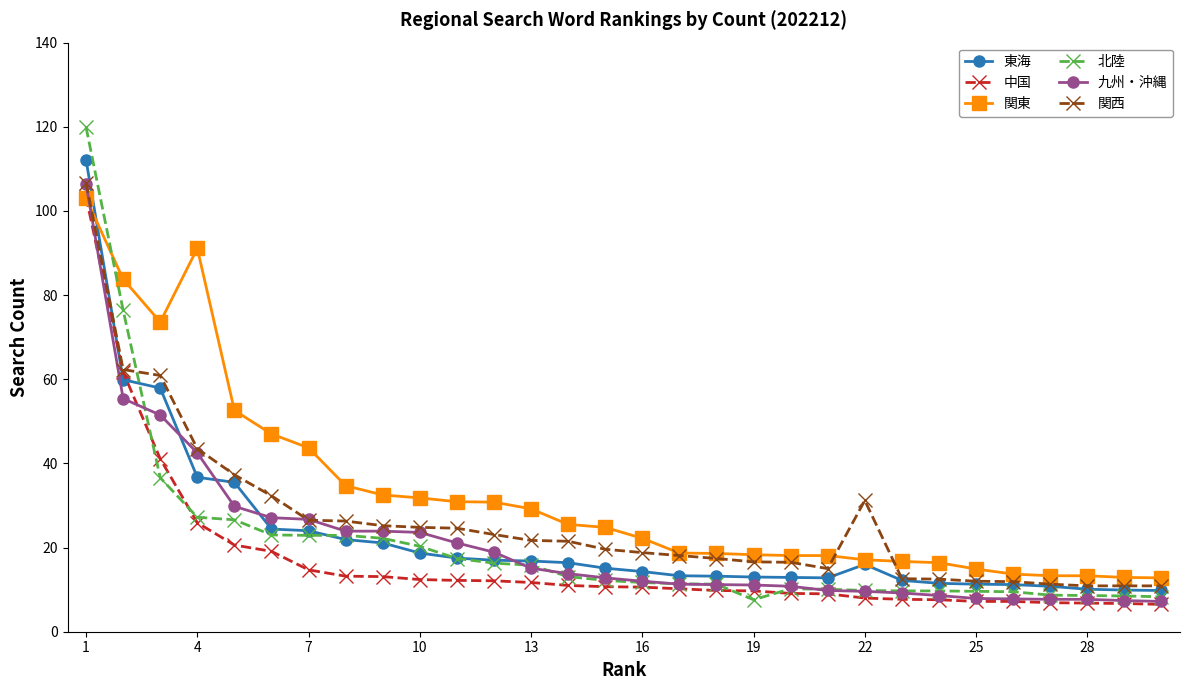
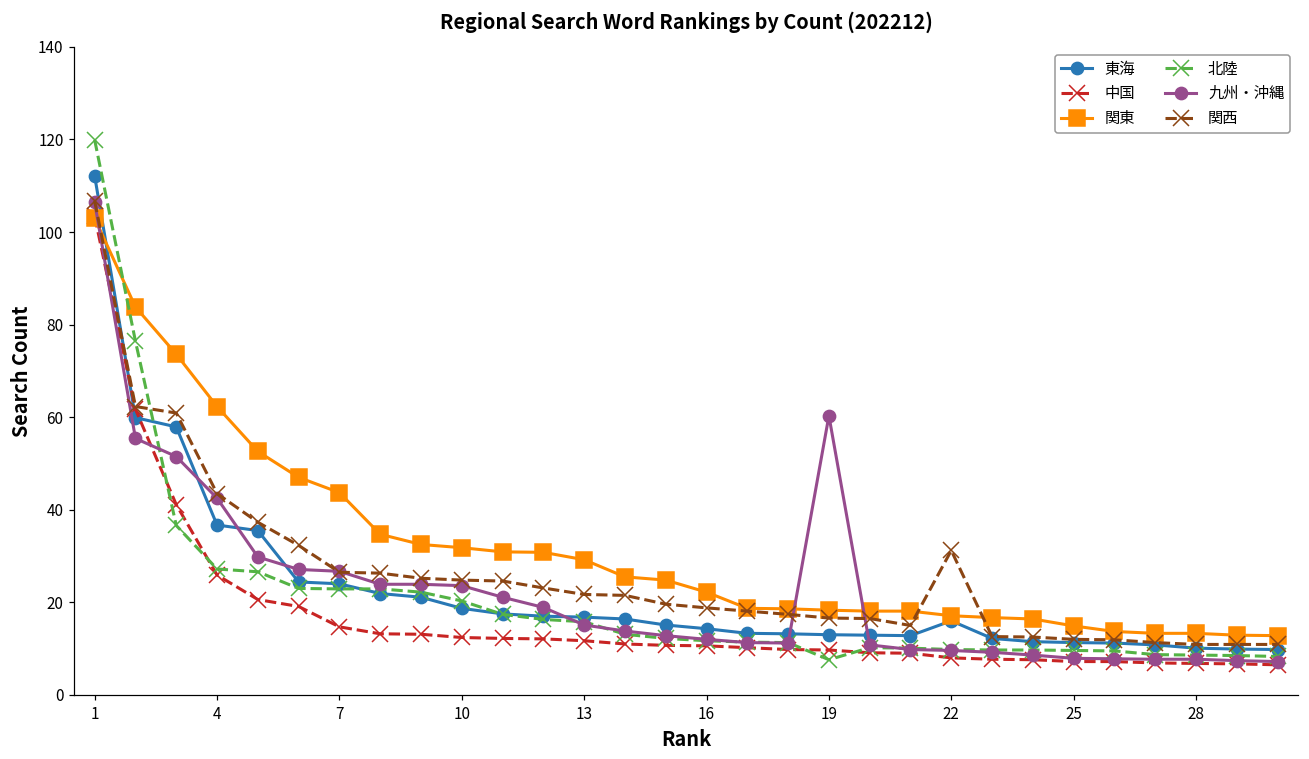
関東, 4: 91 -> 62
九州・沖縄, 19: 11 -> 60
